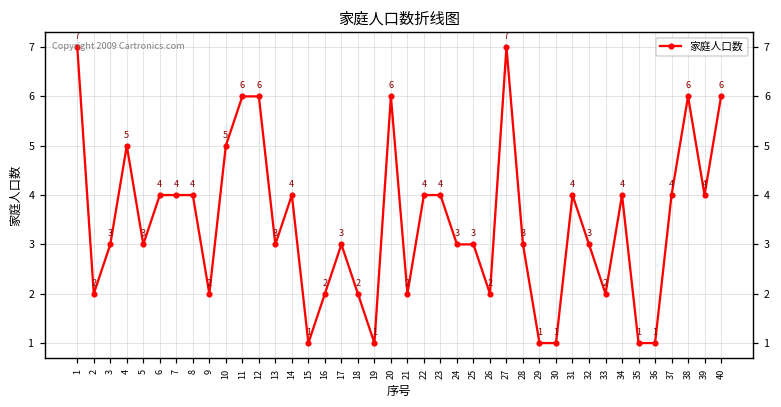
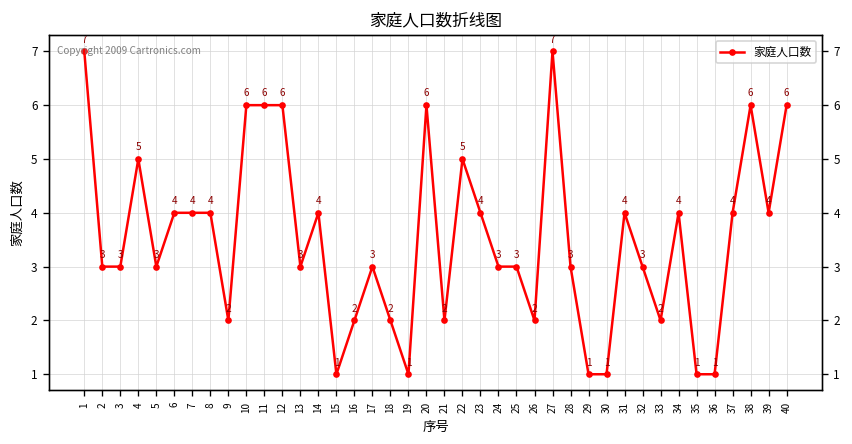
2: 2 -> 3
10: 5 -> 6
22: 4 -> 5
